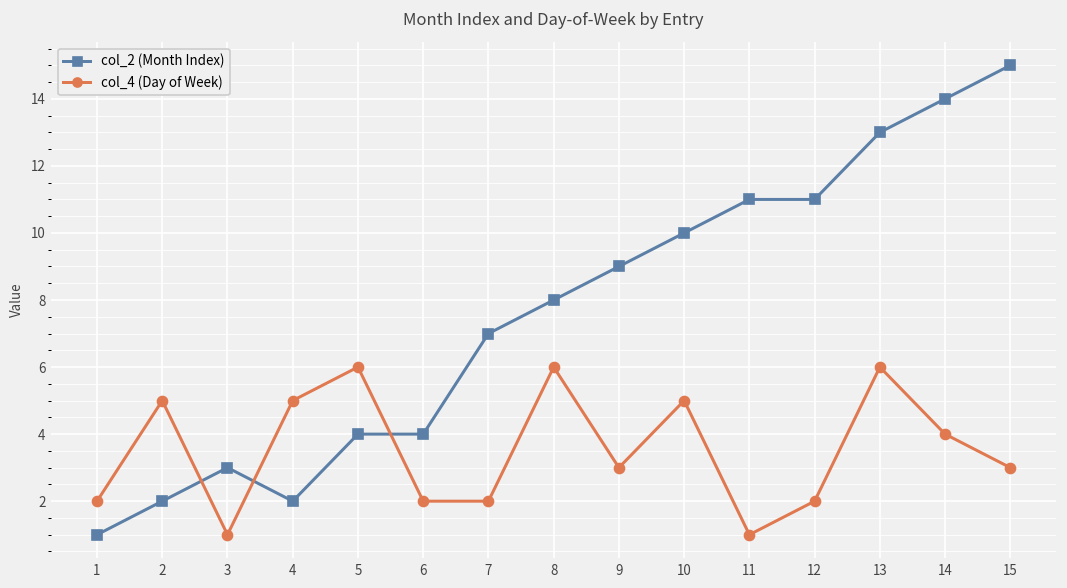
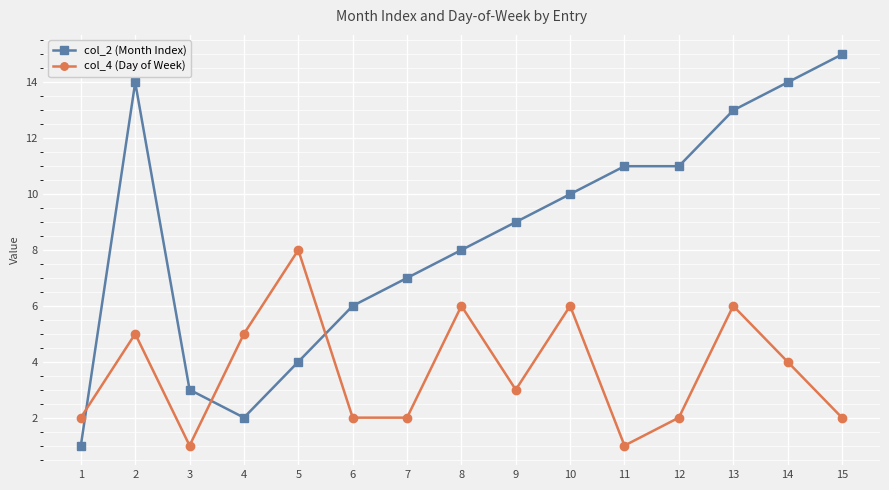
col_2 (Month Index), 2: 2 -> 14
col_4 (Day of Week), 5: 6 -> 8
col_2 (Month Index), 6: 4 -> 6
col_4 (Day of Week), 10: 5 -> 6
col_4 (Day of Week), 15: 3 -> 2
